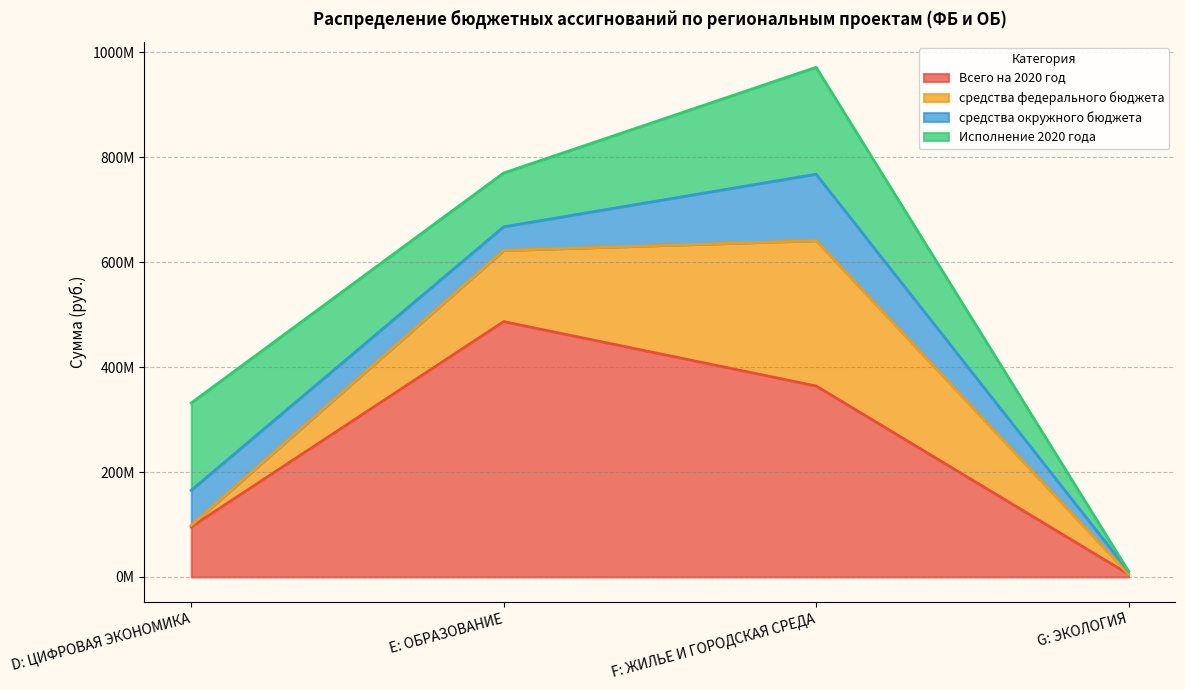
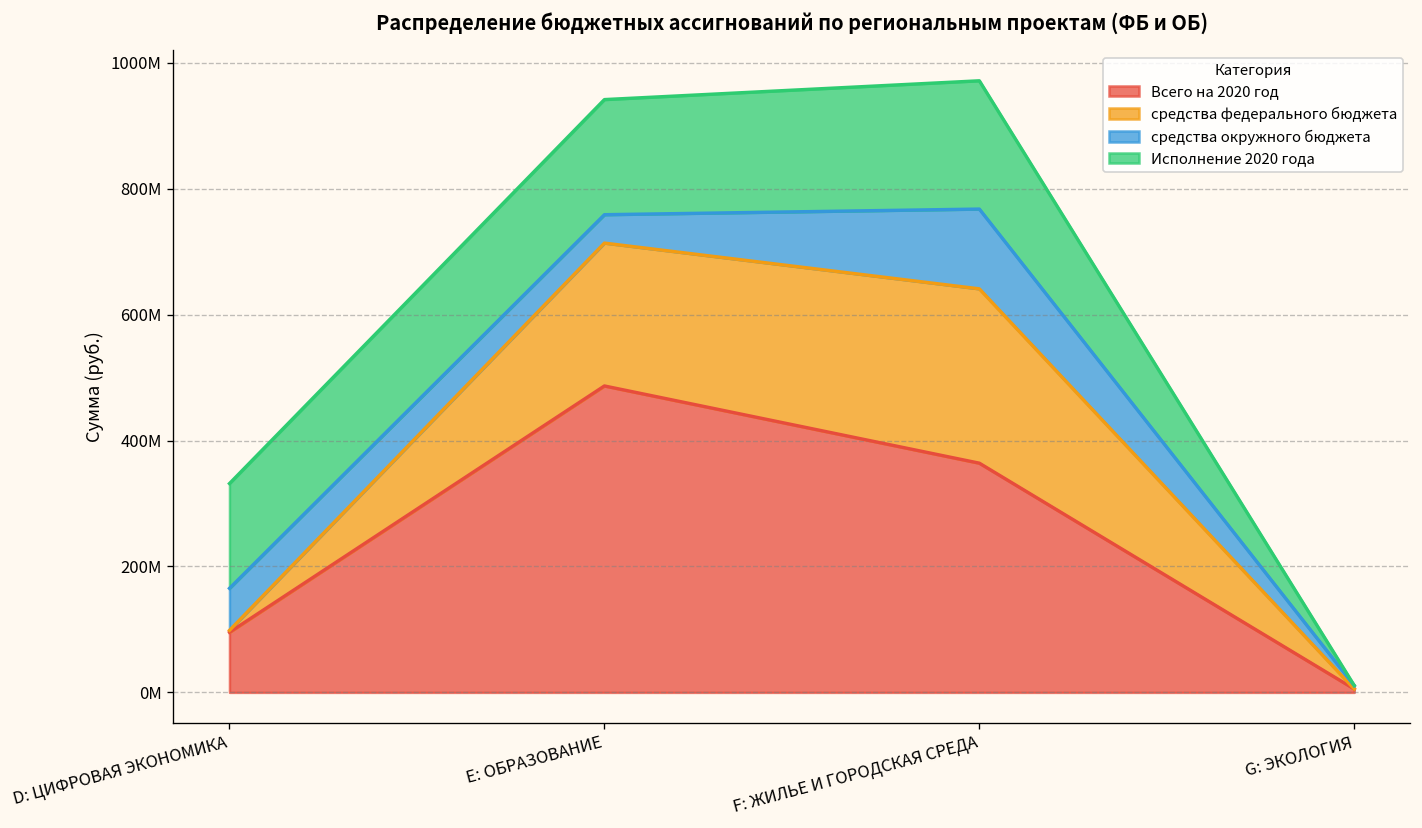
средства федерального бюджета, E: ОБРАЗОВАНИЕ: 140000000 -> 230000000
Исполнение 2020 года, E: ОБРАЗОВАНИЕ: 100000000 -> 180000000
